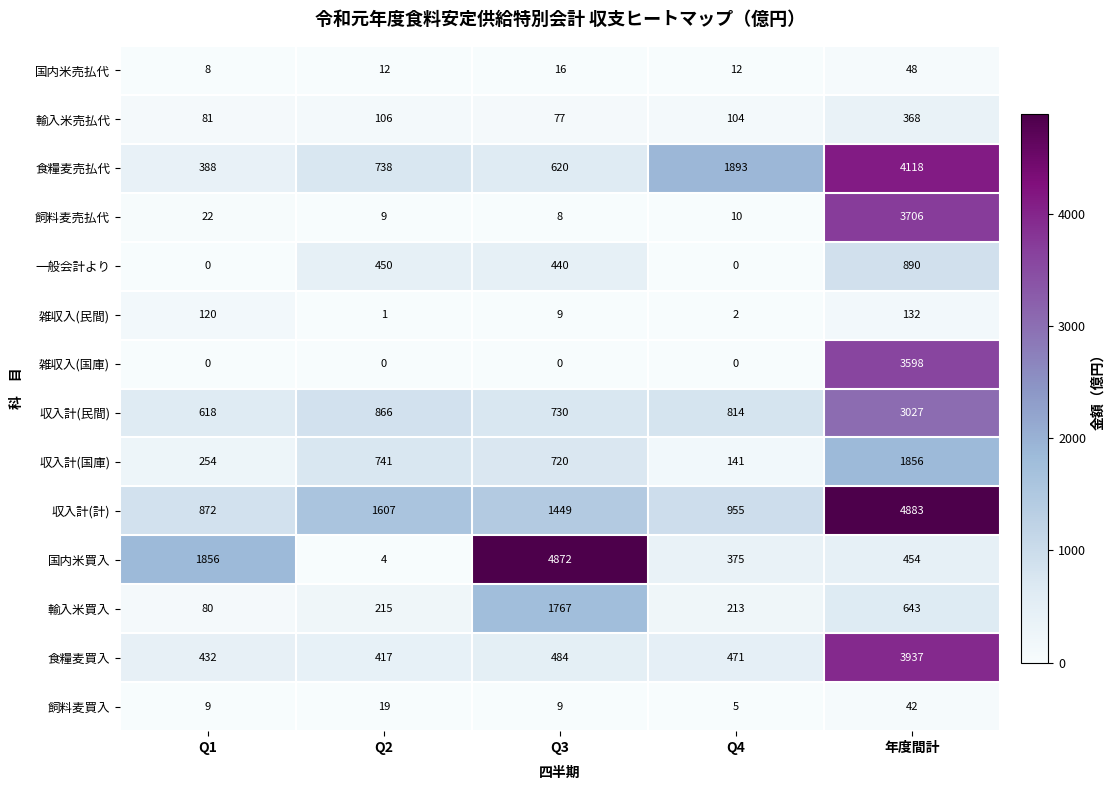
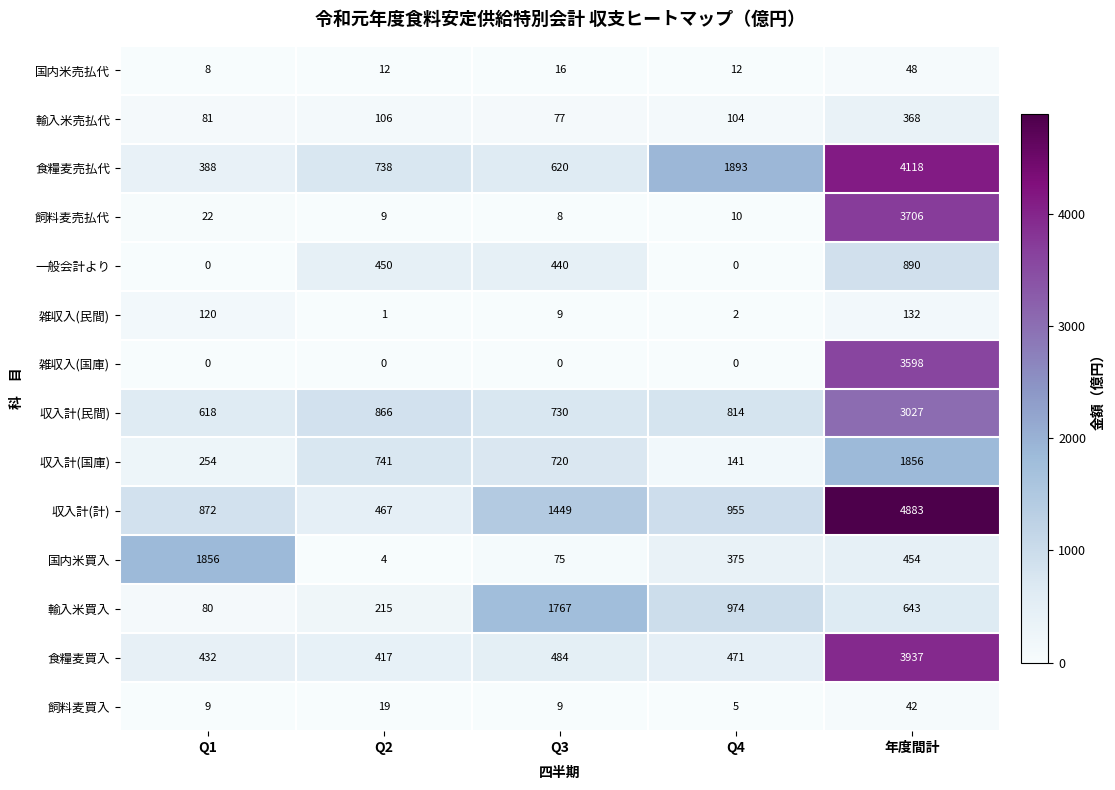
収入計(計), Q2: 1607 -> 467
国内米買入, Q3: 4872 -> 75
輸入米買入, Q4: 213 -> 974
